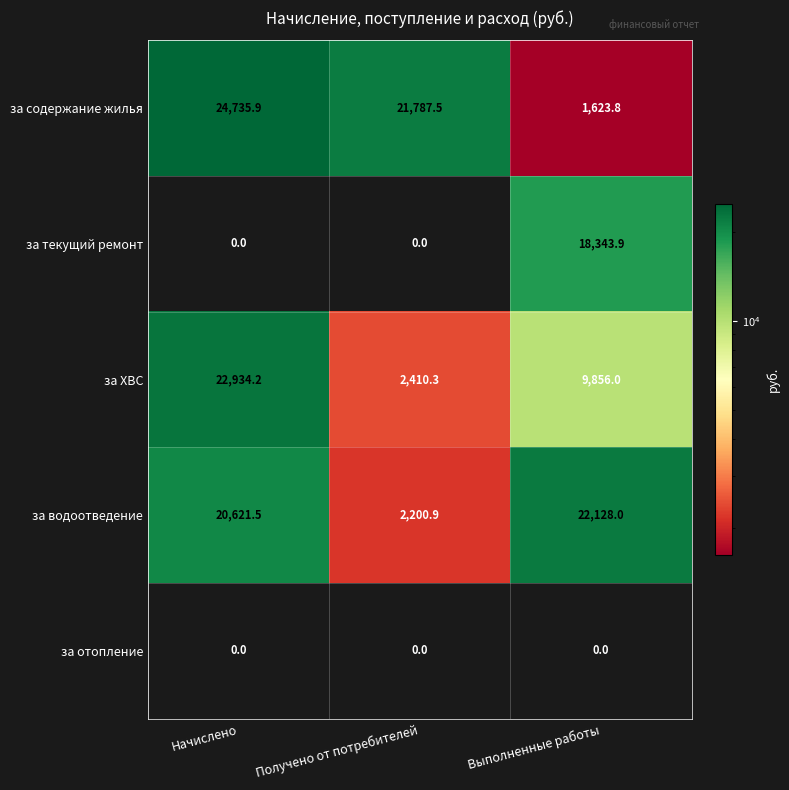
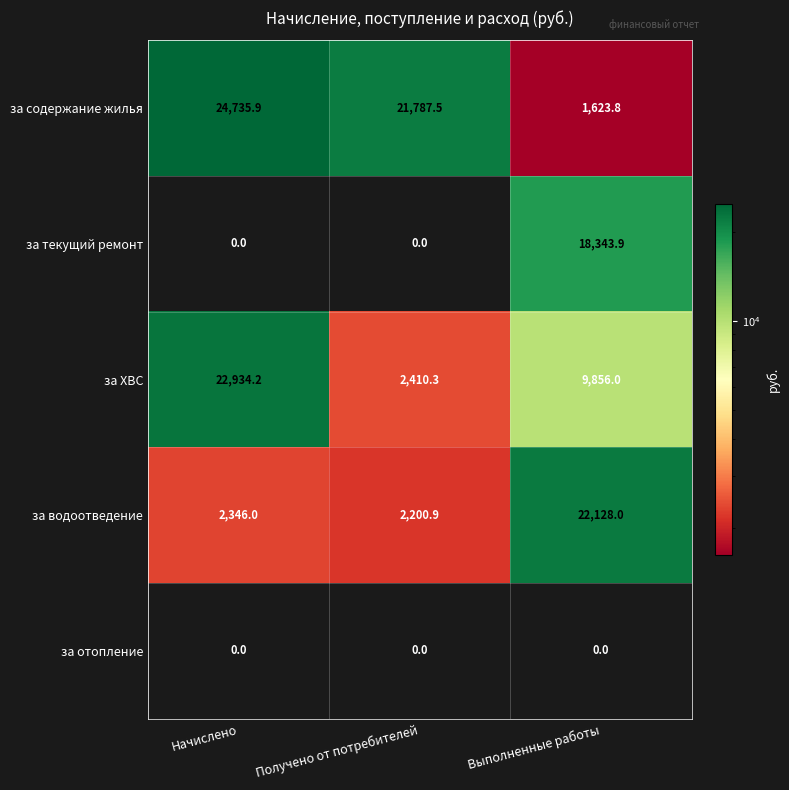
за водоотведение, Начислено: 20,621.5 -> 2,346.0
